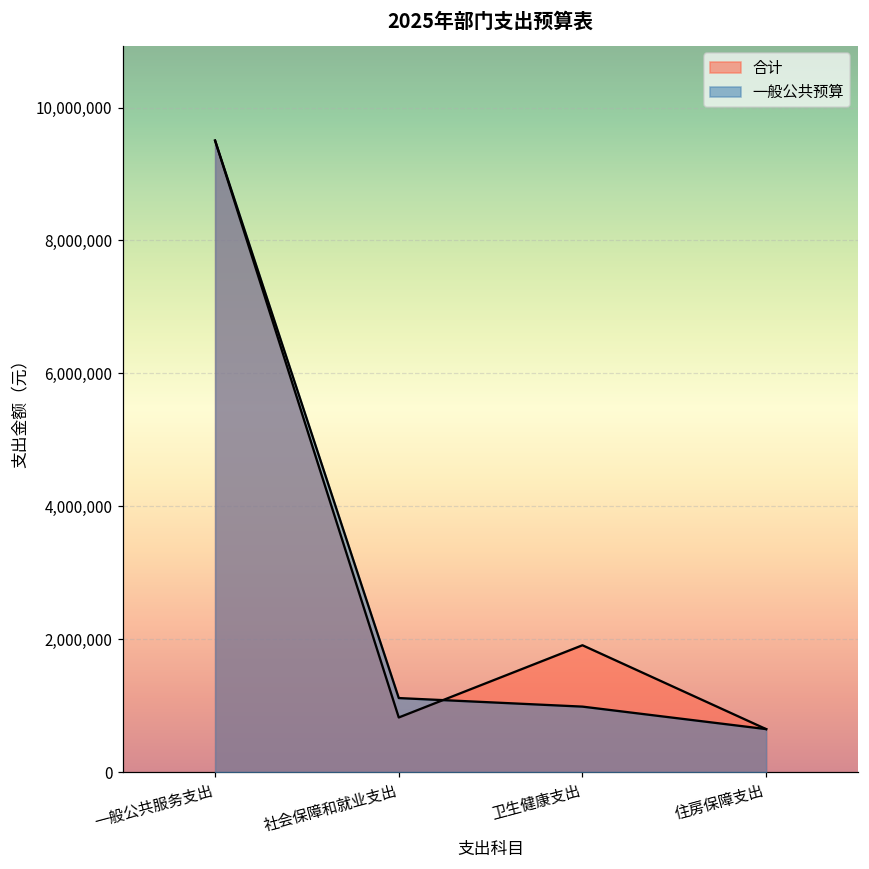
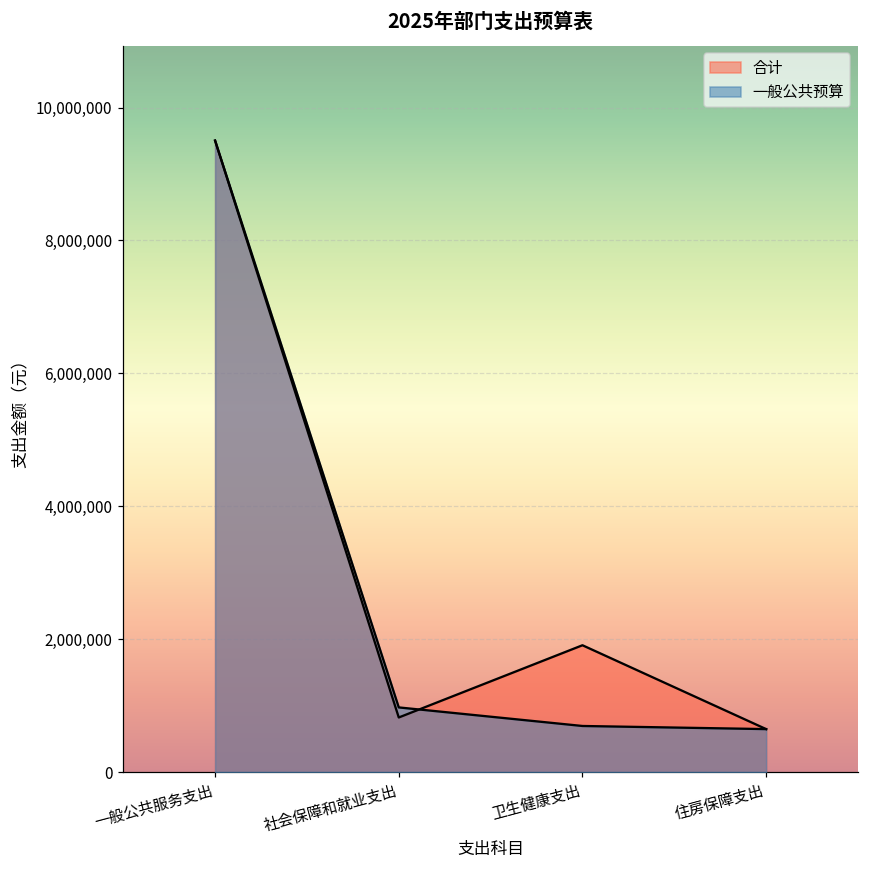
一般公共预算, 社会保障和就业支出: 1,100,000 -> 1,000,000
一般公共预算, 卫生健康支出: 1,000,000 -> 700,000
